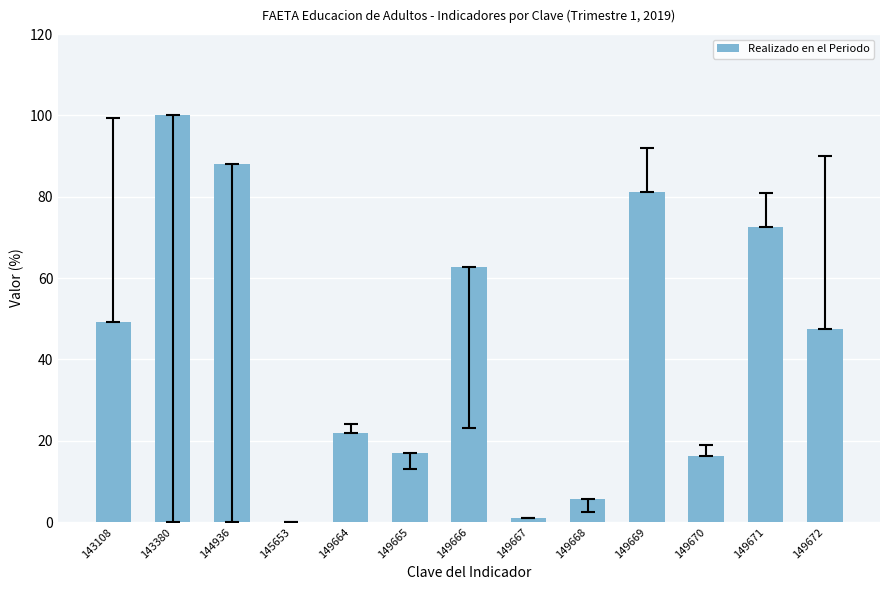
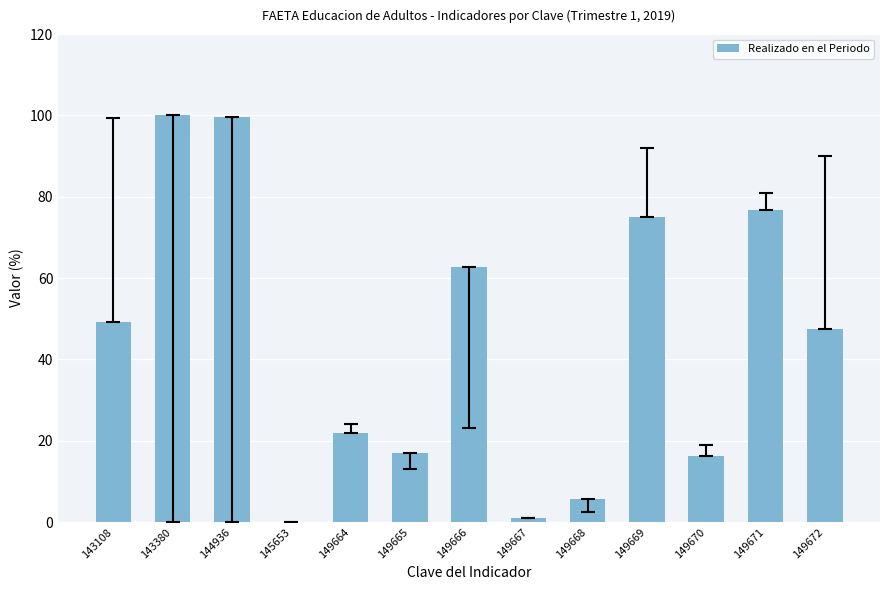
Realizado en el Periodo, 144936: 88 -> 100
Realizado en el Periodo, 149669: 81 -> 75
Realizado en el Periodo, 149671: 73 -> 77
